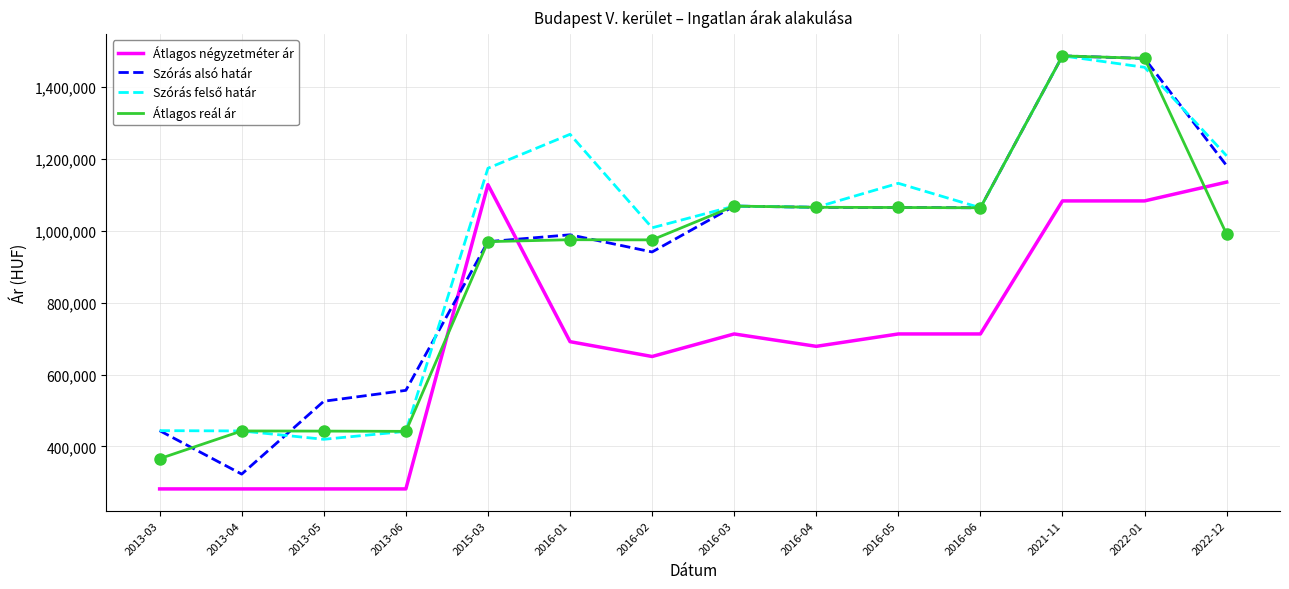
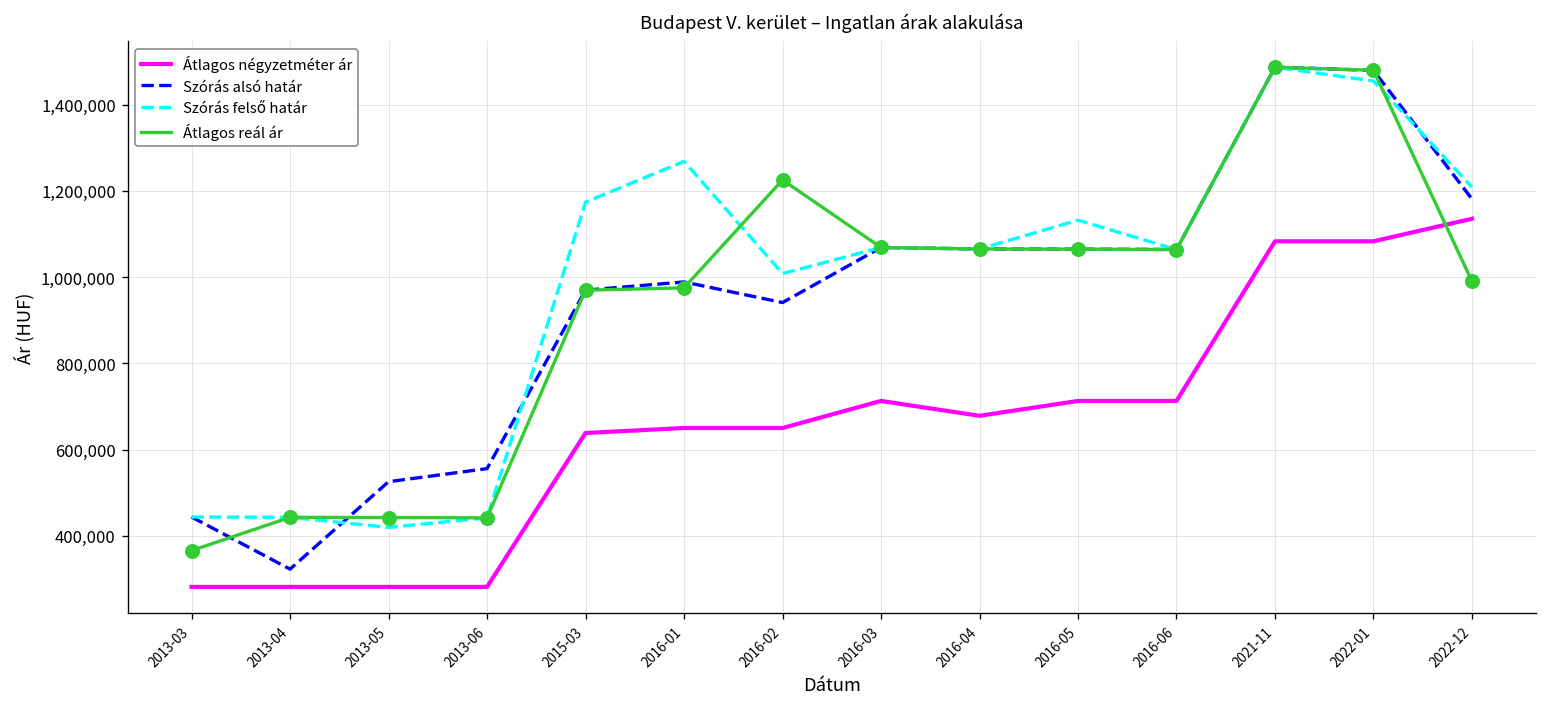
Átlagos négyzetméter ár, 2015-03: 1,130,000 -> 640,000
Átlagos négyzetméter ár, 2016-01: 690,000 -> 650,000
Átlagos reál ár, 2016-02: 970,000 -> 1,230,000
